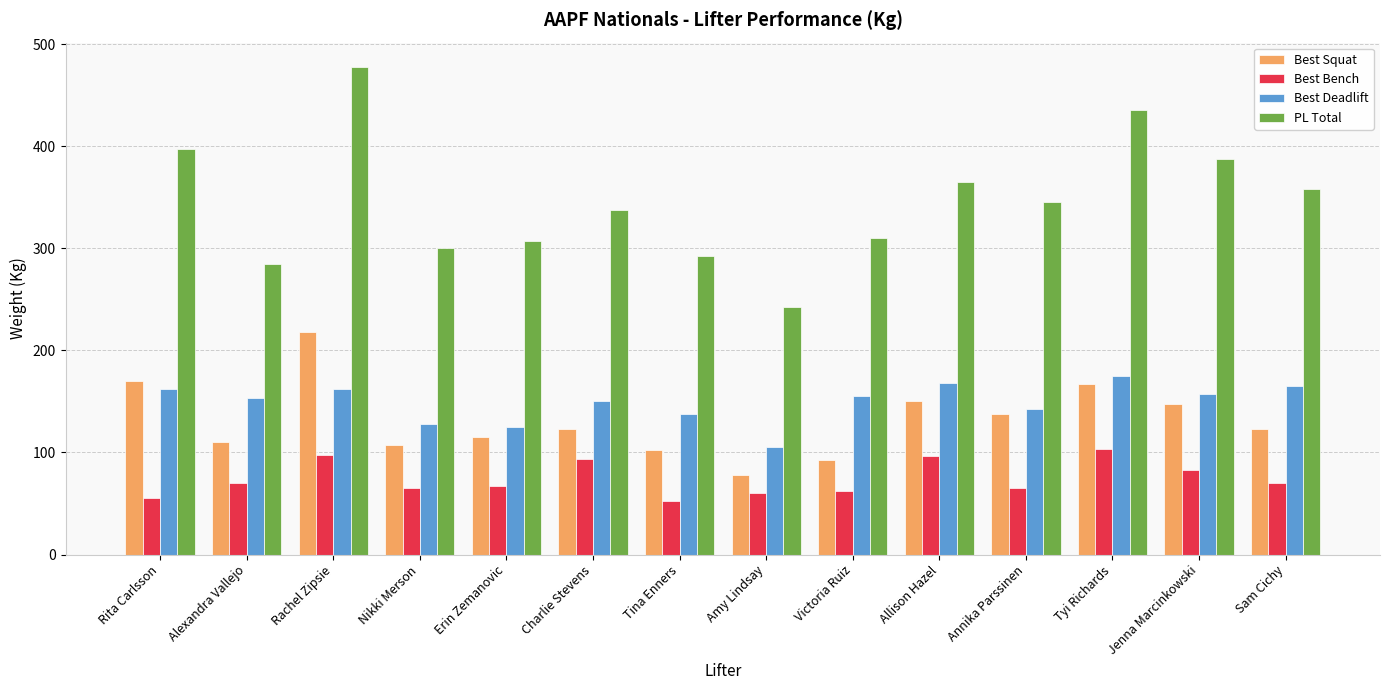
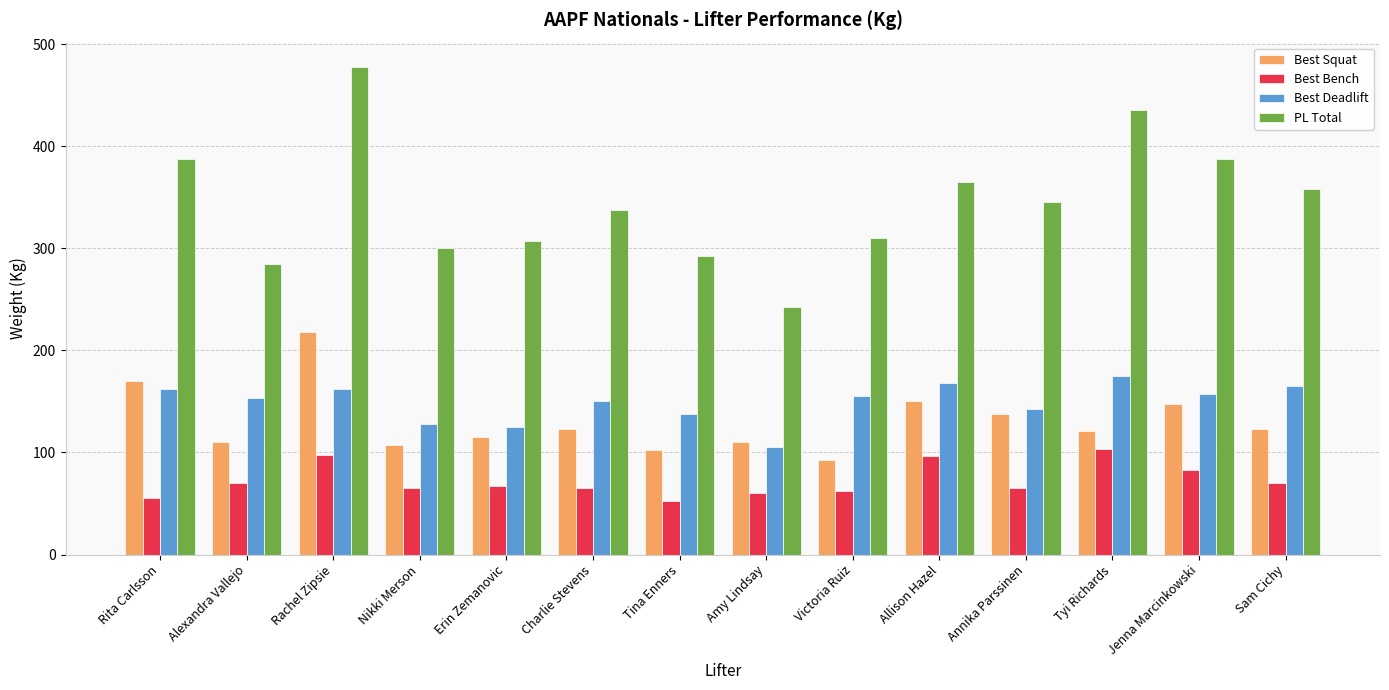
PL Total, Rita Carlsson: 398 -> 388
Best Bench, Charlie Stevens: 94 -> 65
Best Squat, Amy Lindsay: 78 -> 110
Best Squat, Tyi Richards: 168 -> 121
